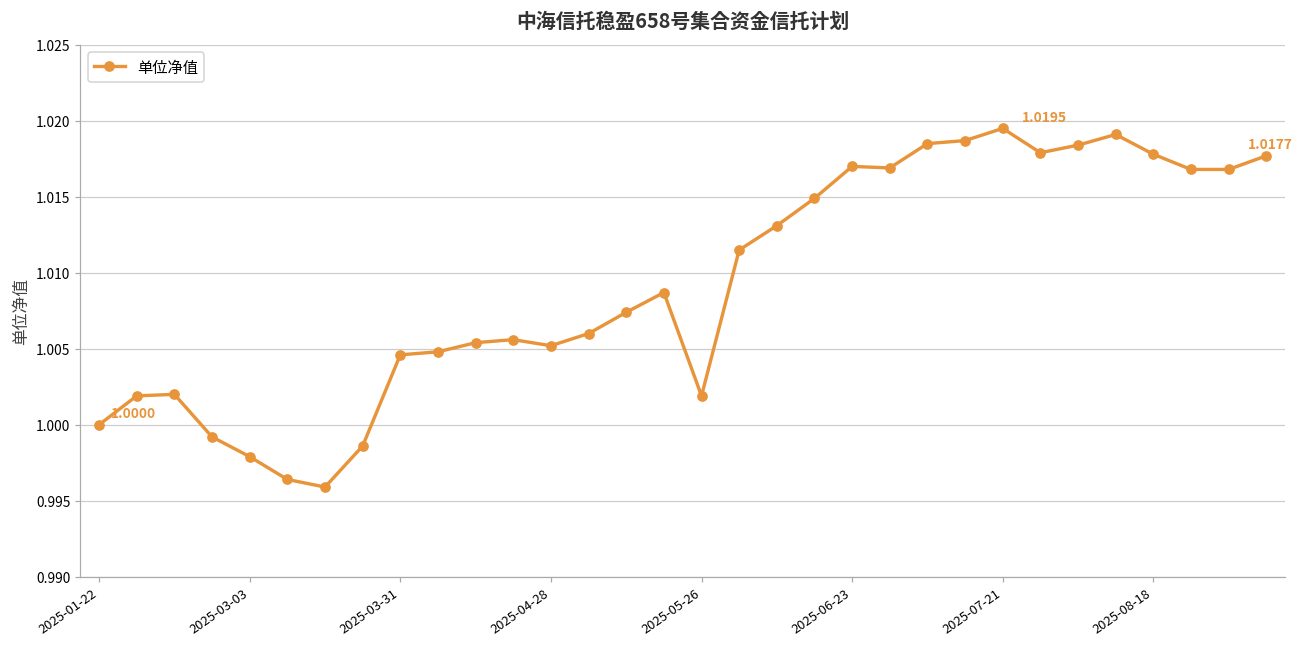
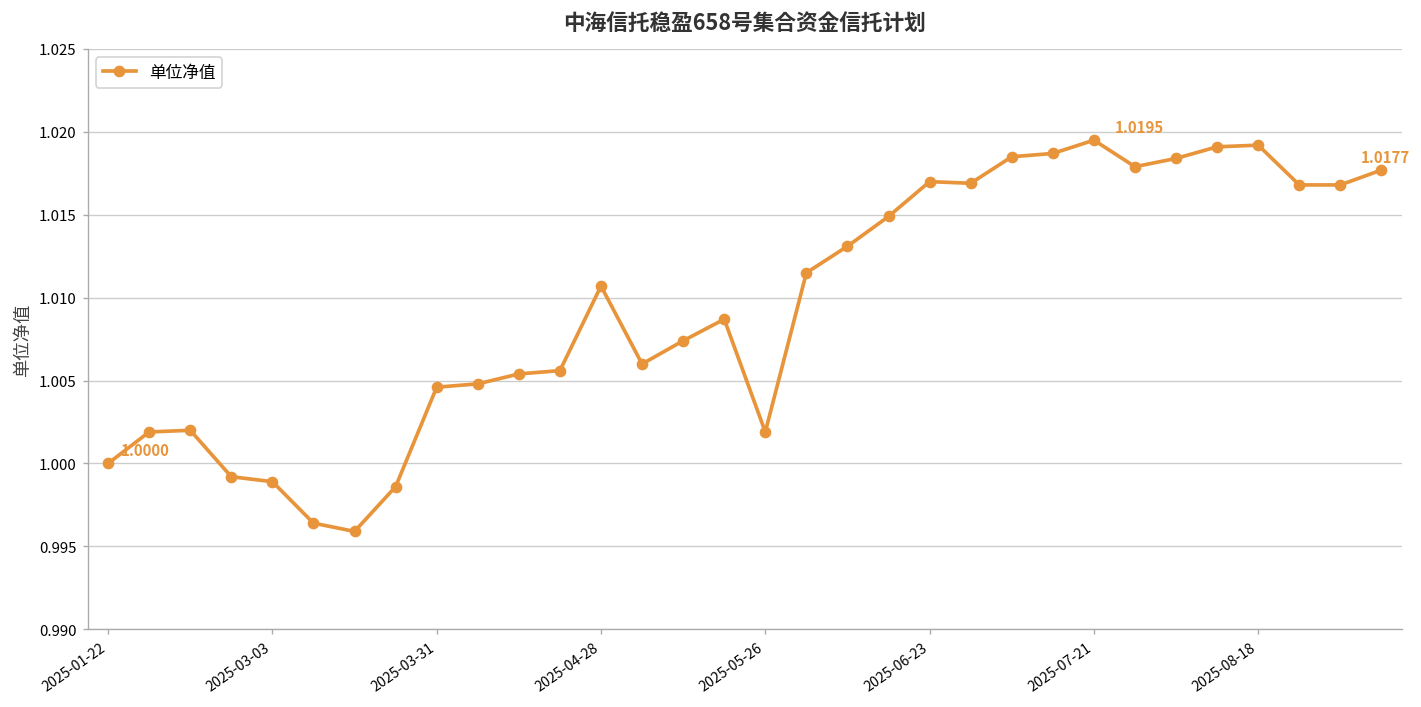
2025-03-03: 0.9979 -> 0.9989
2025-04-28: 1.0052 -> 1.0107
2025-08-18: 1.0178 -> 1.0192
